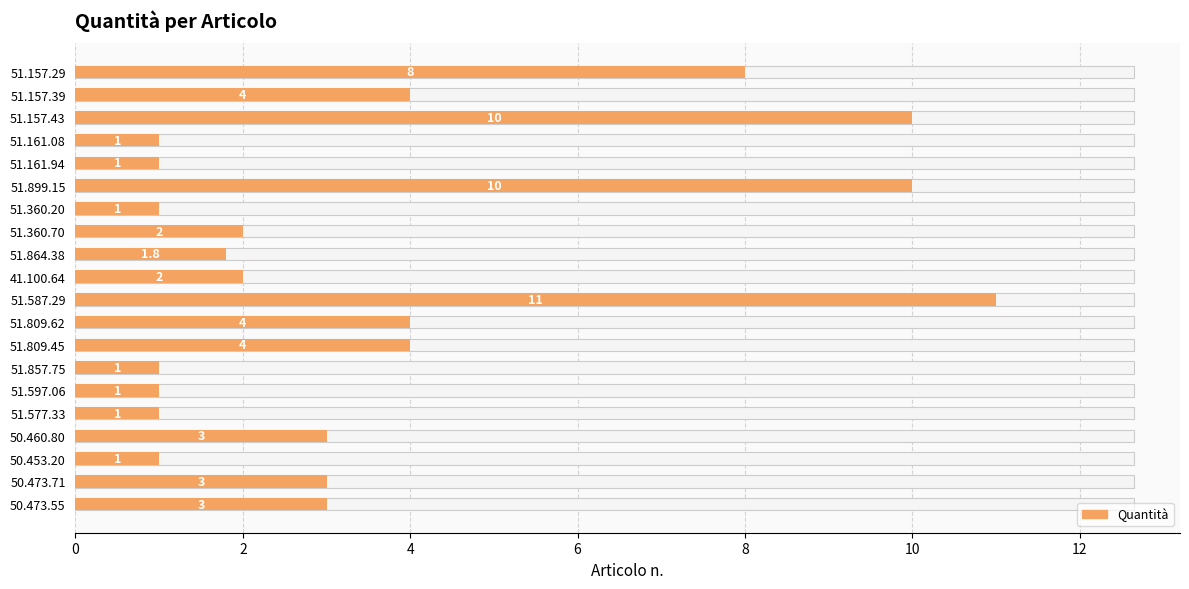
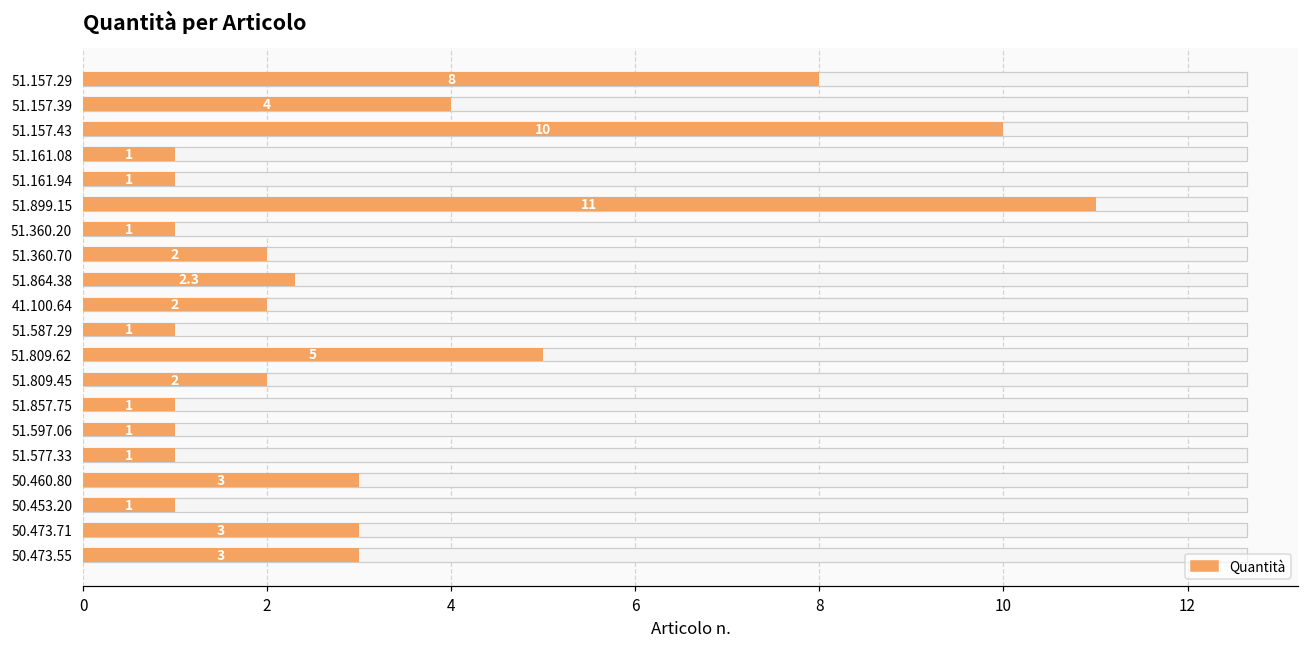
Quantità, 51.899.15: 10 -> 11
Quantità, 51.864.38: 1.8 -> 2.3
Quantità, 51.587.29: 11 -> 1
Quantità, 51.809.62: 4 -> 5
Quantità, 51.809.45: 4 -> 2
